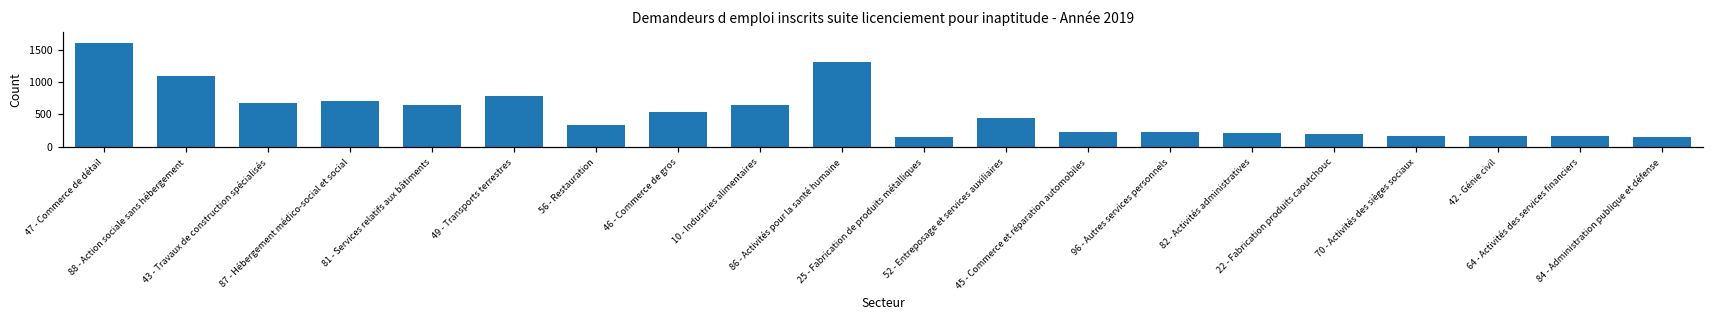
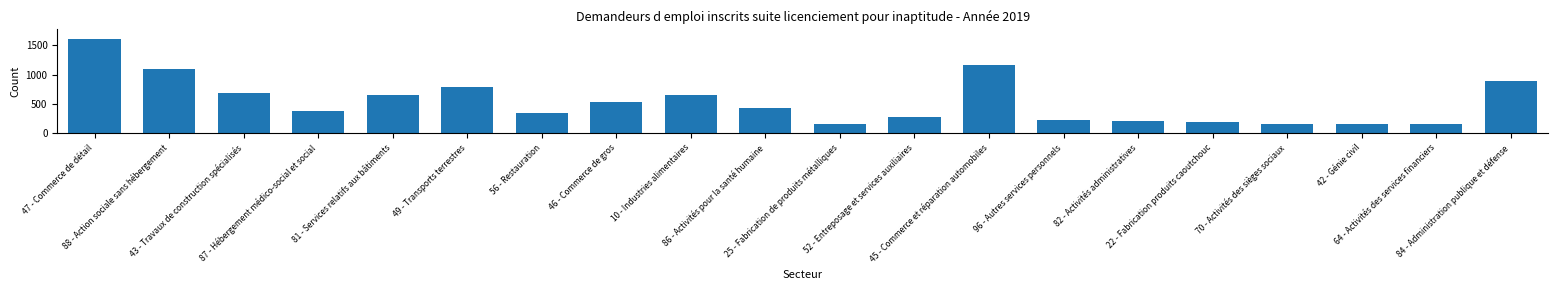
87 - Hébergement médico-social et social: 700 -> 400
86 - Activités pour la santé humaine: 1300 -> 400
52 - Entreposage et services auxiliaires: 400 -> 300
45 - Commerce et réparation automobiles: 200 -> 1200
84 - Administration publique et défense: 100 -> 900
